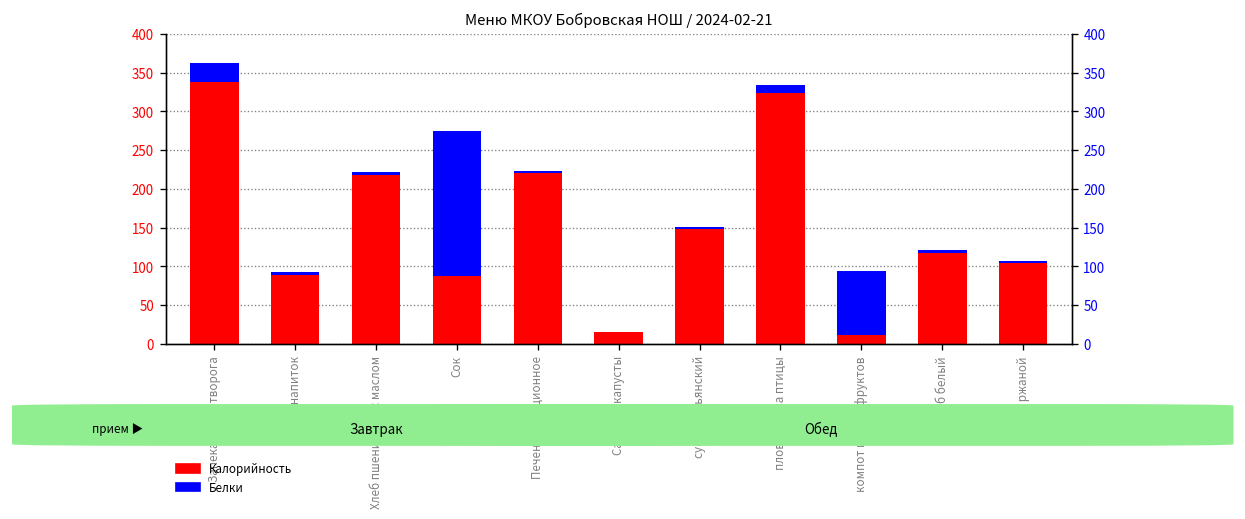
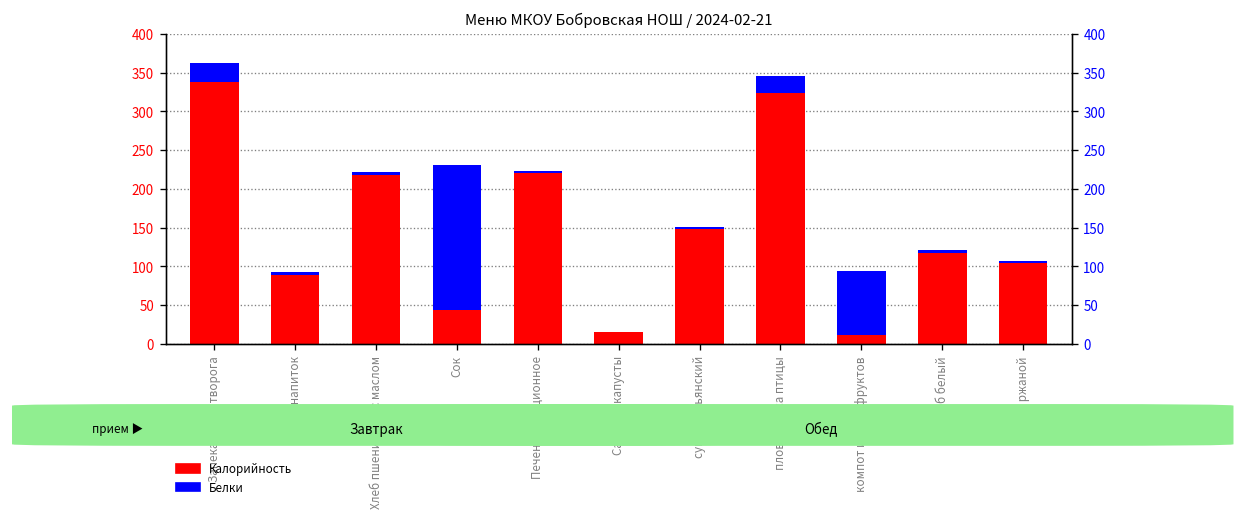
Калорийность, Сок: 90 -> 40
Белки, плов из мяса птицы: 10 -> 20
